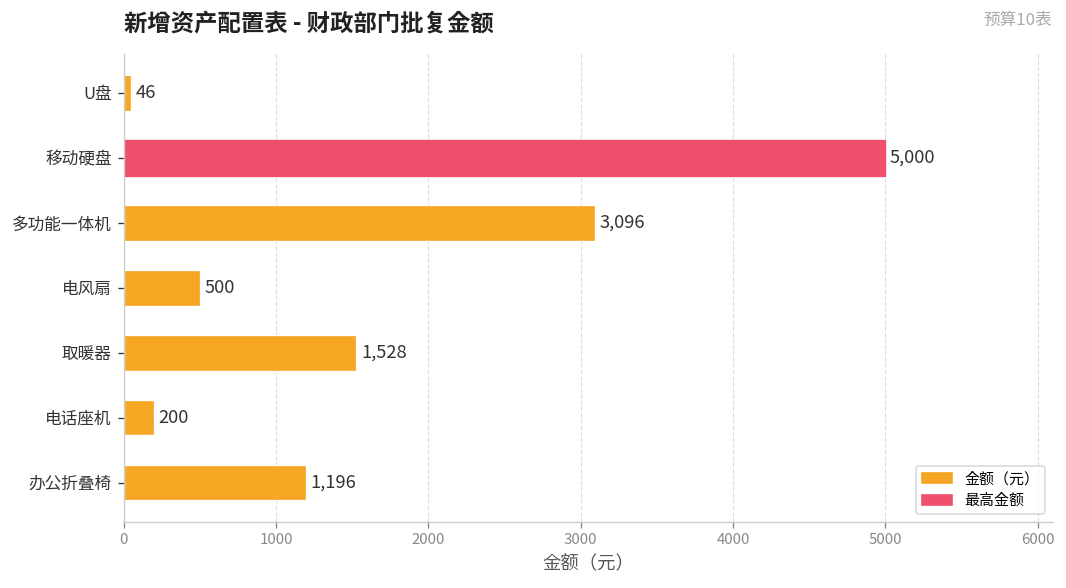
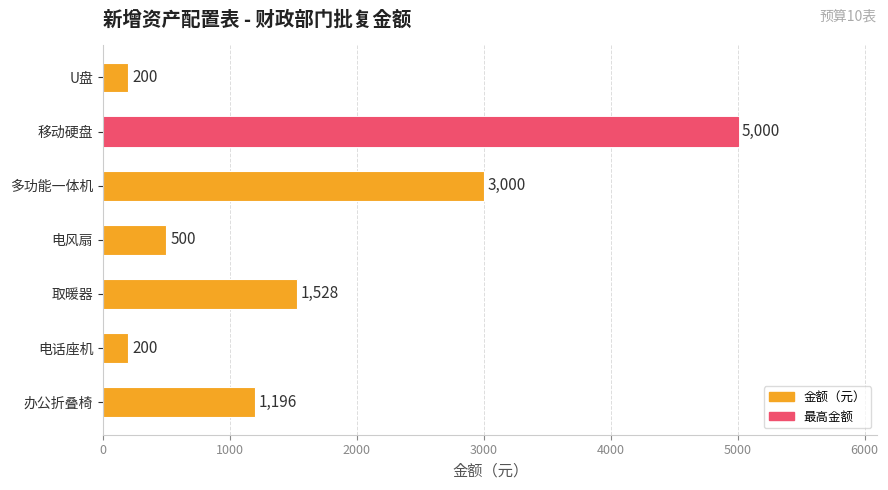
U盘: 46 -> 200
多功能一体机: 3,096 -> 3,000
